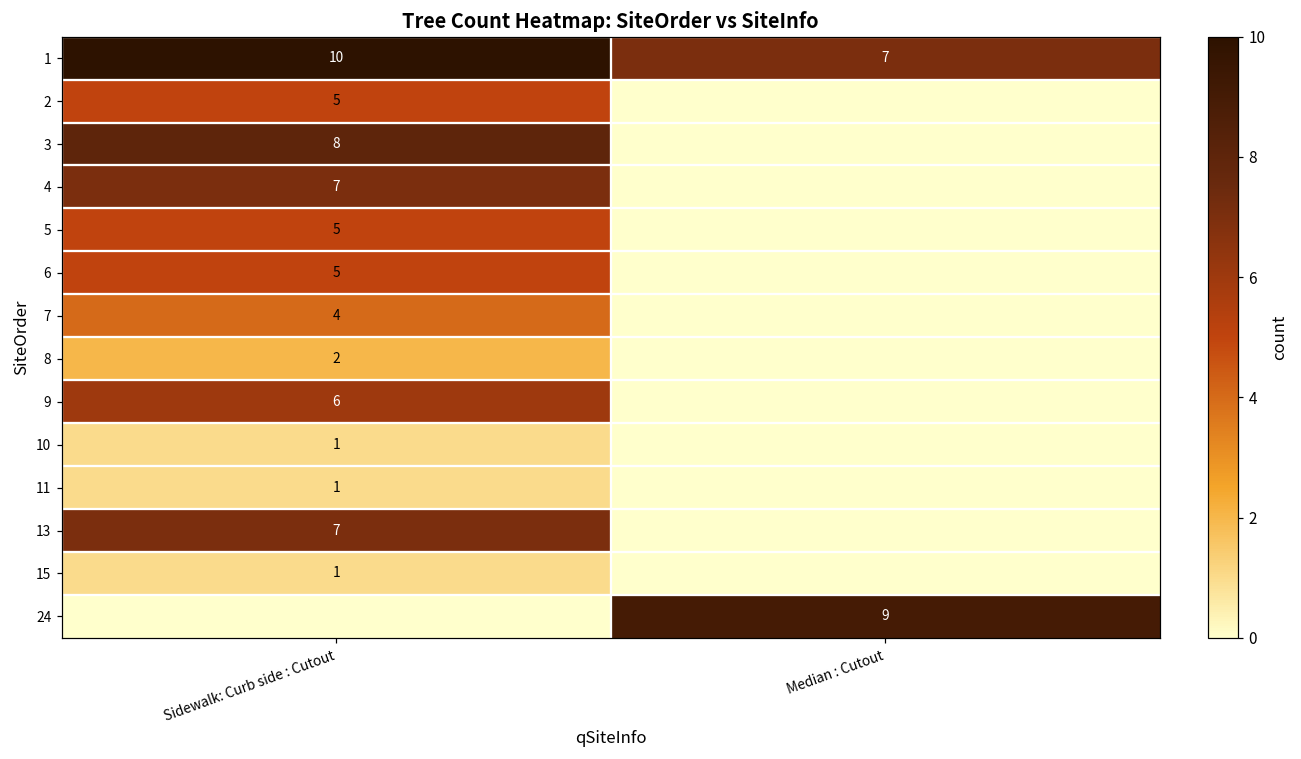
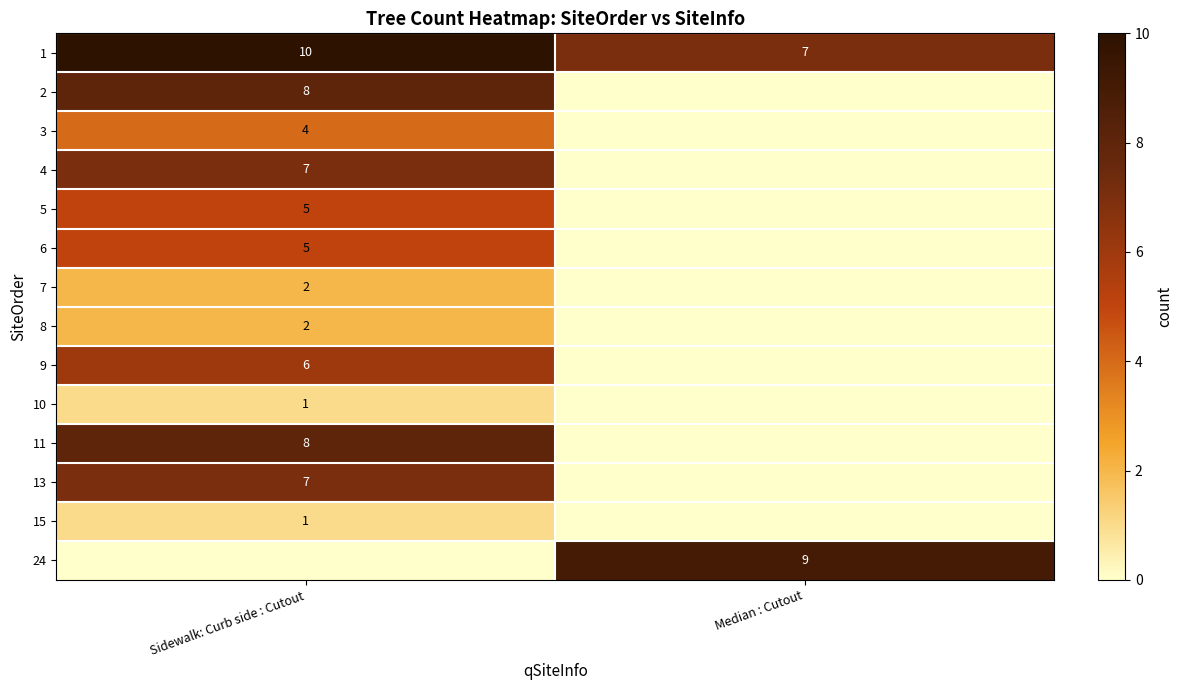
2, Sidewalk: Curb side : Cutout: 5 -> 8
3, Sidewalk: Curb side : Cutout: 8 -> 4
7, Sidewalk: Curb side : Cutout: 4 -> 2
11, Sidewalk: Curb side : Cutout: 1 -> 8
